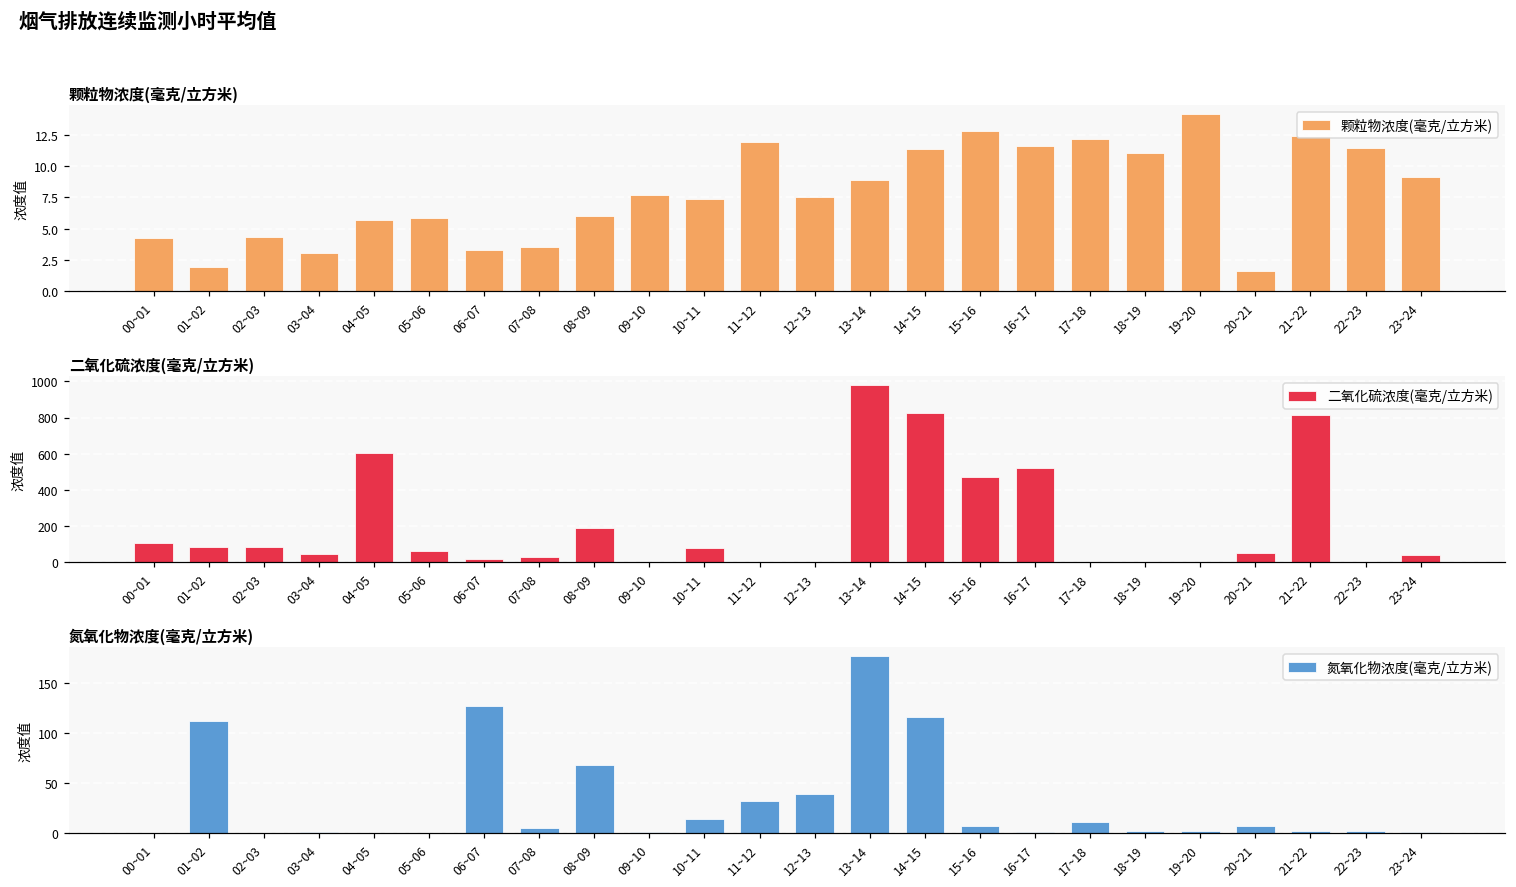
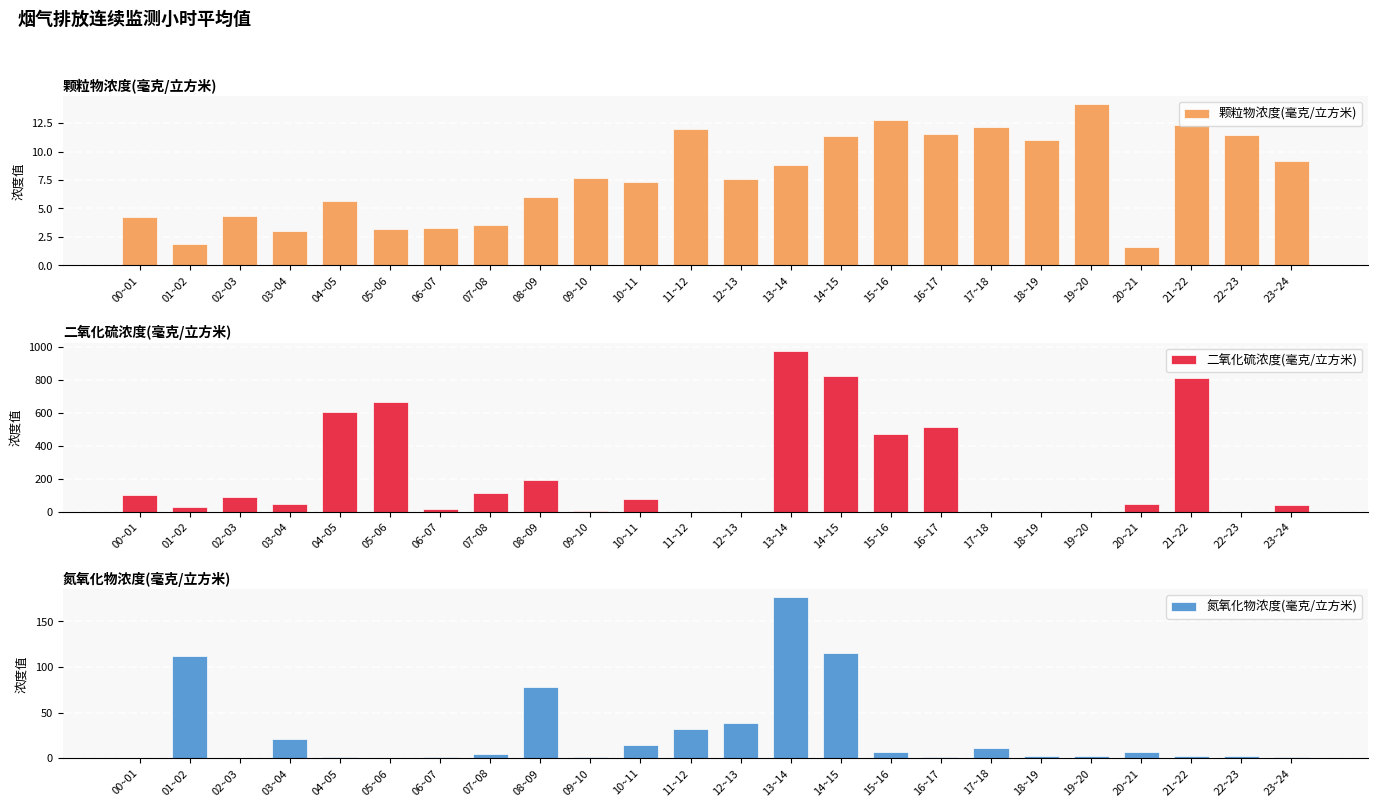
颗粒物浓度(毫克/立方米), 05~06: 5.8 -> 3.2
二氧化硫浓度(毫克/立方米), 01~02: 90 -> 30
二氧化硫浓度(毫克/立方米), 05~06: 60 -> 670
二氧化硫浓度(毫克/立方米), 07~08: 30 -> 110
氮氧化物浓度(毫克/立方米), 03~04: 0 -> 20
氮氧化物浓度(毫克/立方米), 06~07: 130 -> 0
氮氧化物浓度(毫克/立方米), 08~09: 70 -> 80
